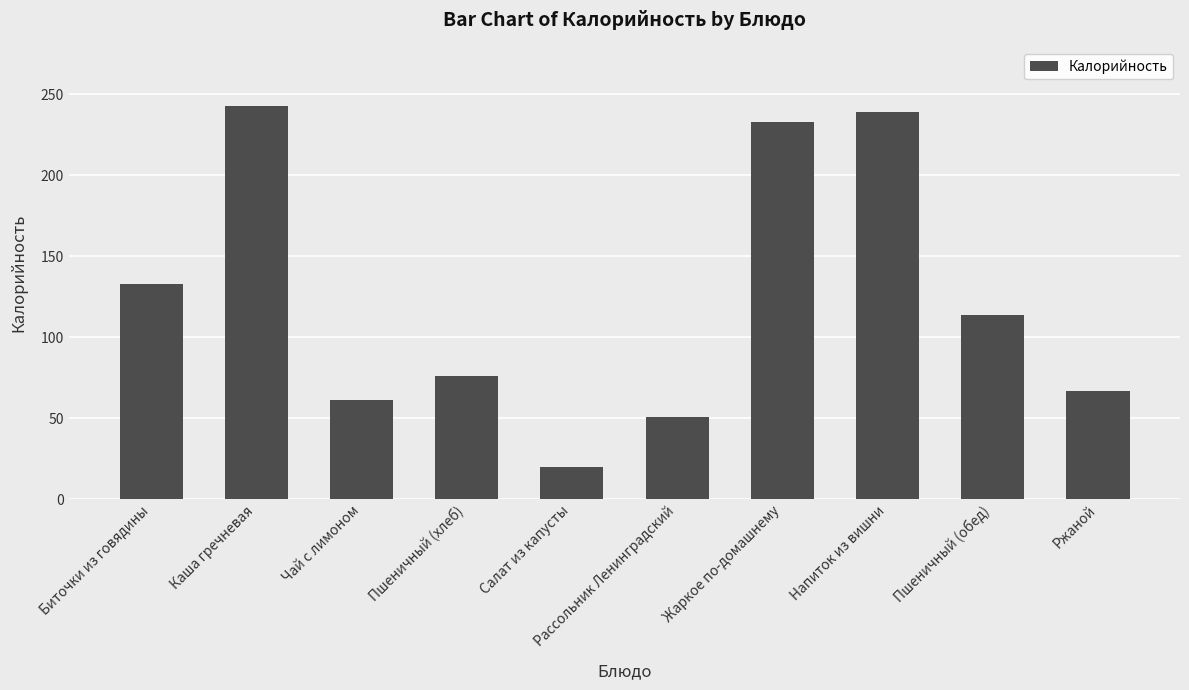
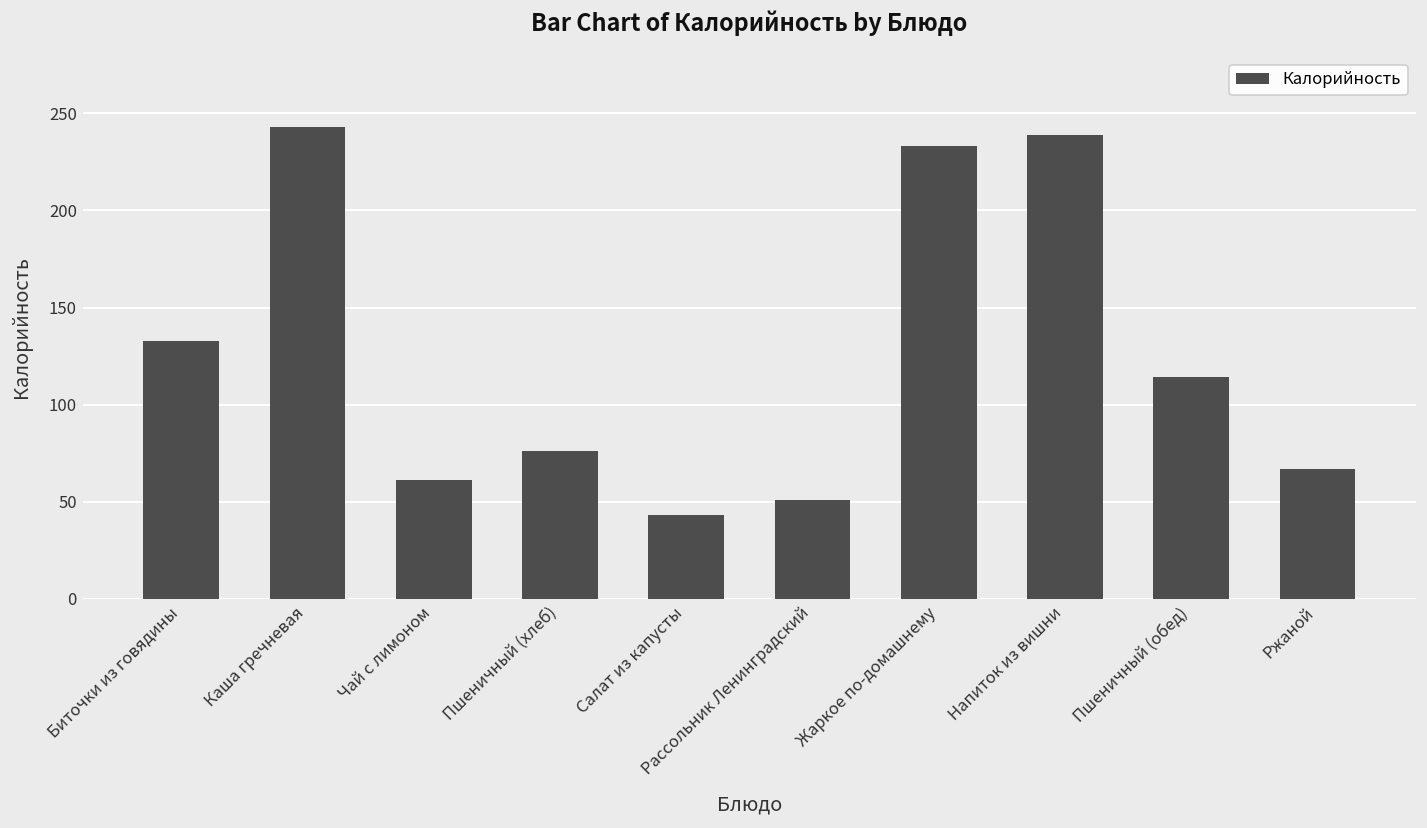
Салат из капусты: 20 -> 43
